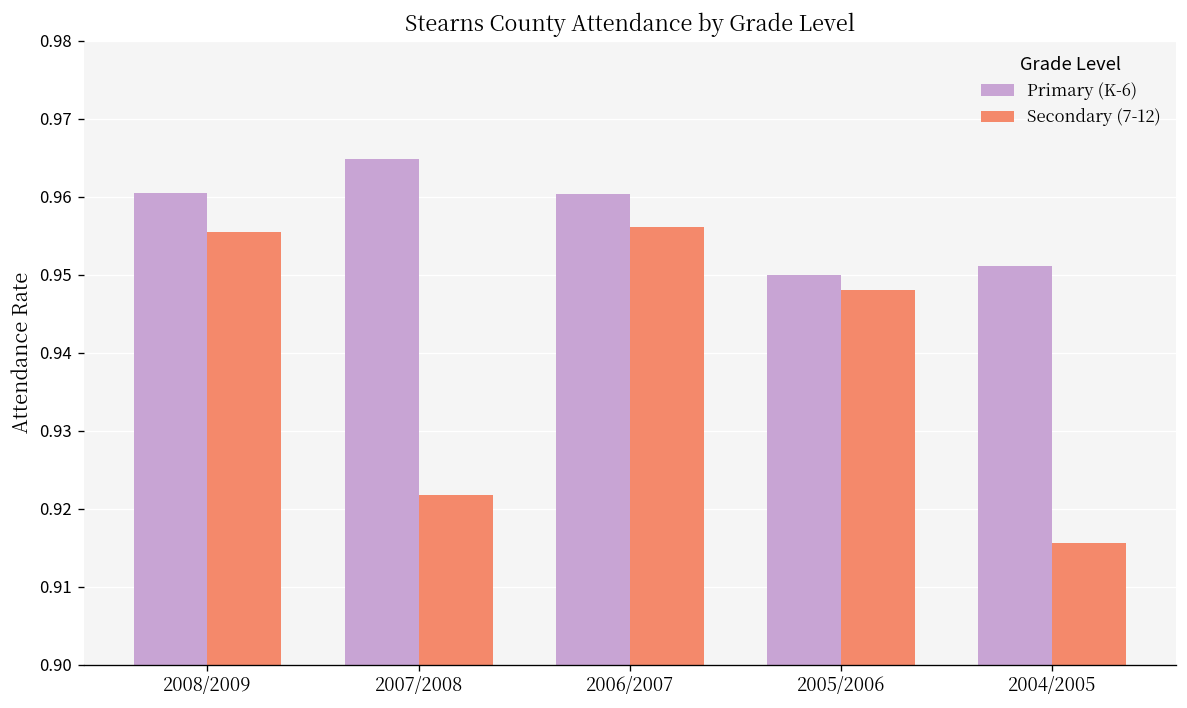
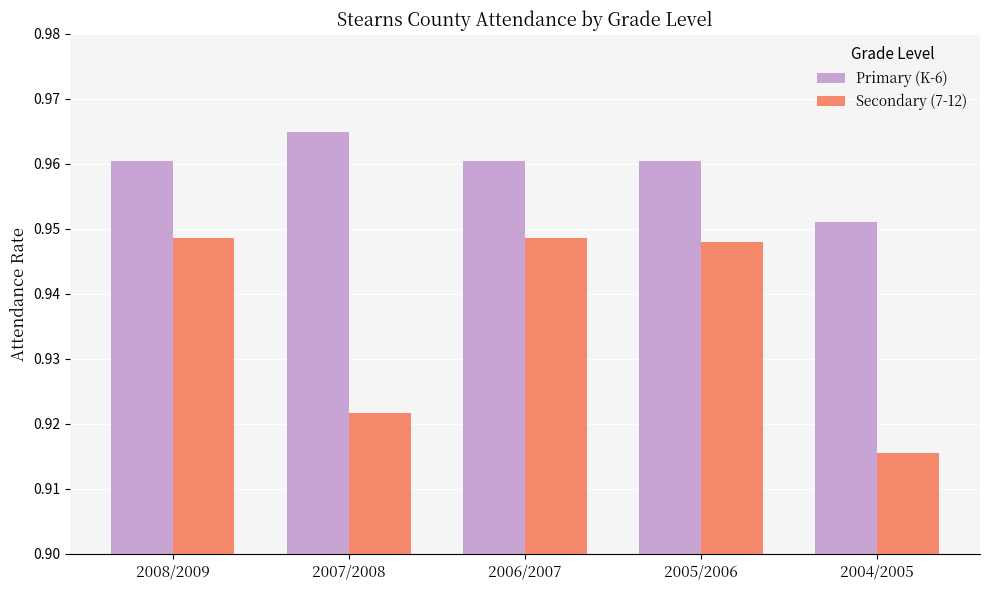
Secondary (7-12), 2008/2009: 0.955 -> 0.949
Secondary (7-12), 2006/2007: 0.956 -> 0.949
Primary (K-6), 2005/2006: 0.950 -> 0.961
